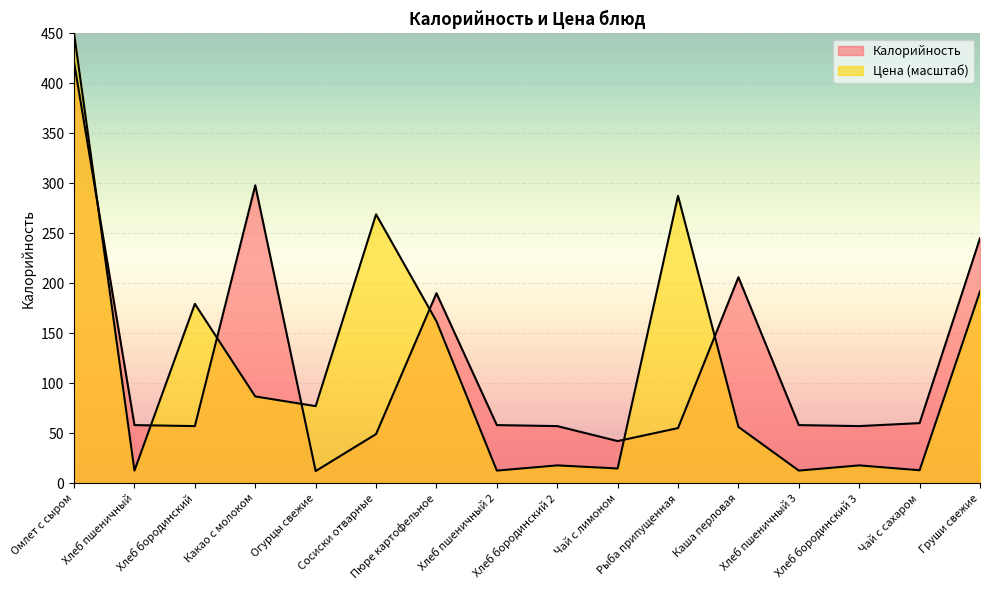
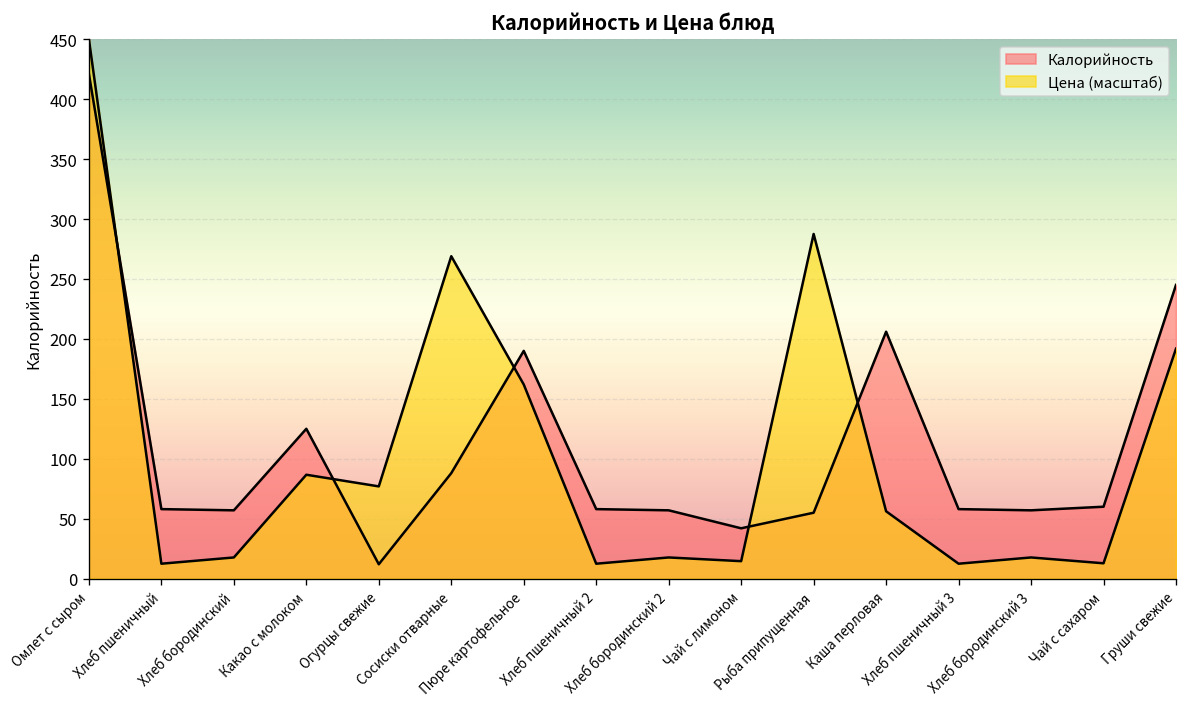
Цена (масштаб), Хлеб бородинский: 180 -> 20
Калорийность, Какао с молоком: 300 -> 130
Калорийность, Сосиски отварные: 50 -> 90
